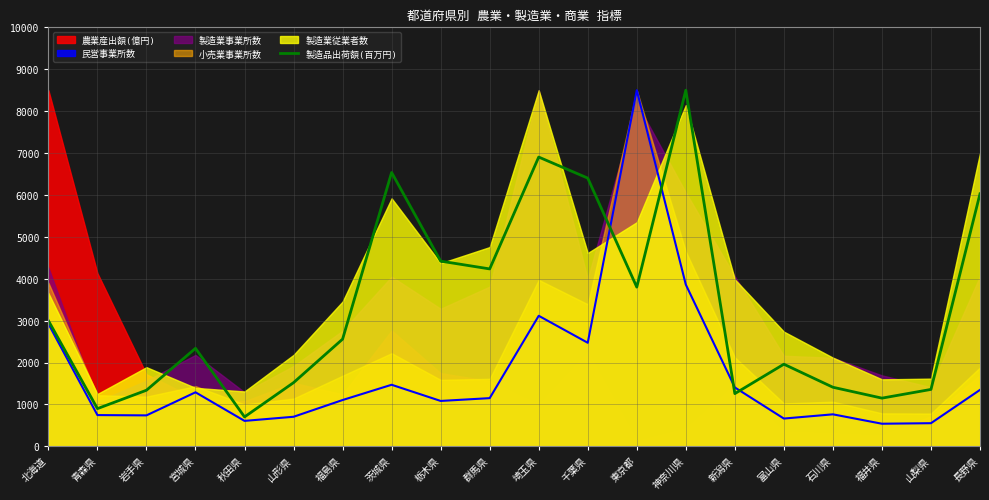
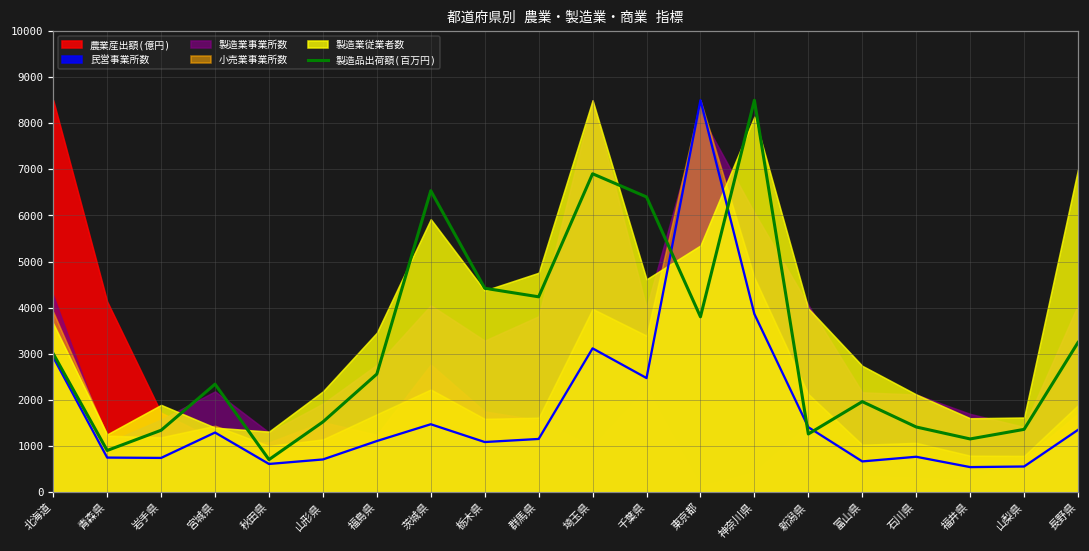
製造品出荷額(百万円), 長野県: 6000 -> 3200
